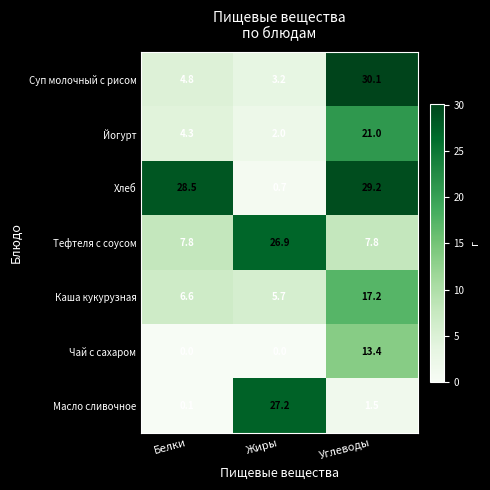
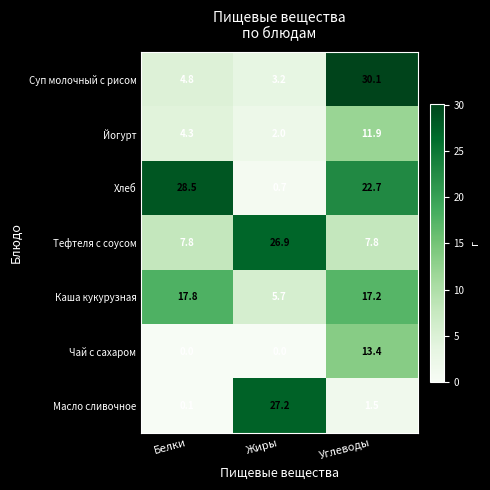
Йогурт, Углеводы: 21.0 -> 11.9
Хлеб, Углеводы: 29.2 -> 22.7
Каша кукурузная, Белки: 6.6 -> 17.8
